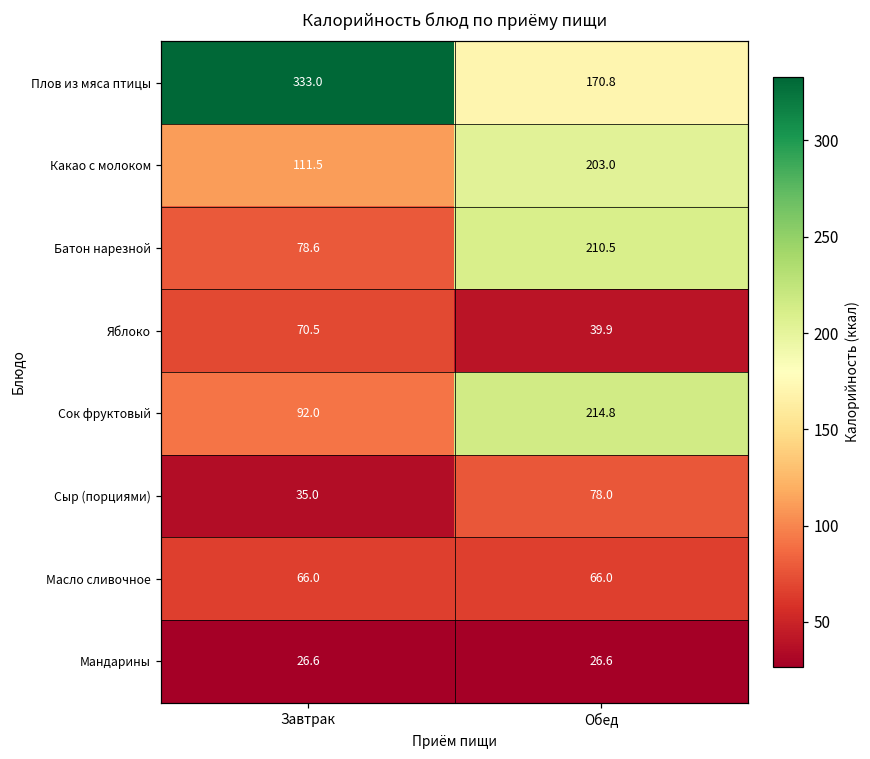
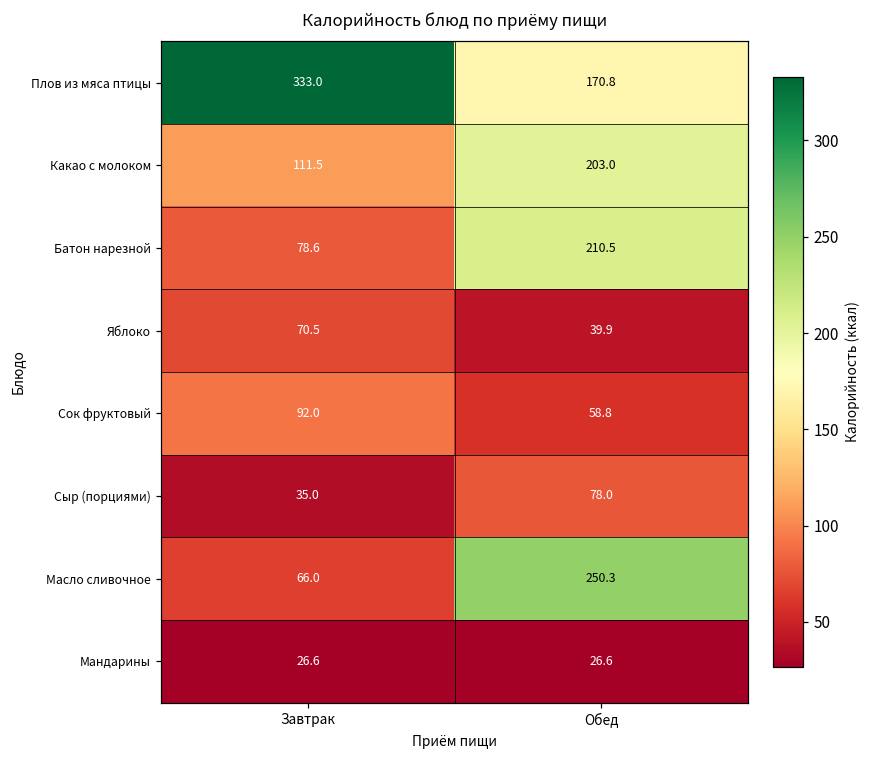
Сок фруктовый, Обед: 214.8 -> 58.8
Масло сливочное, Обед: 66.0 -> 250.3
